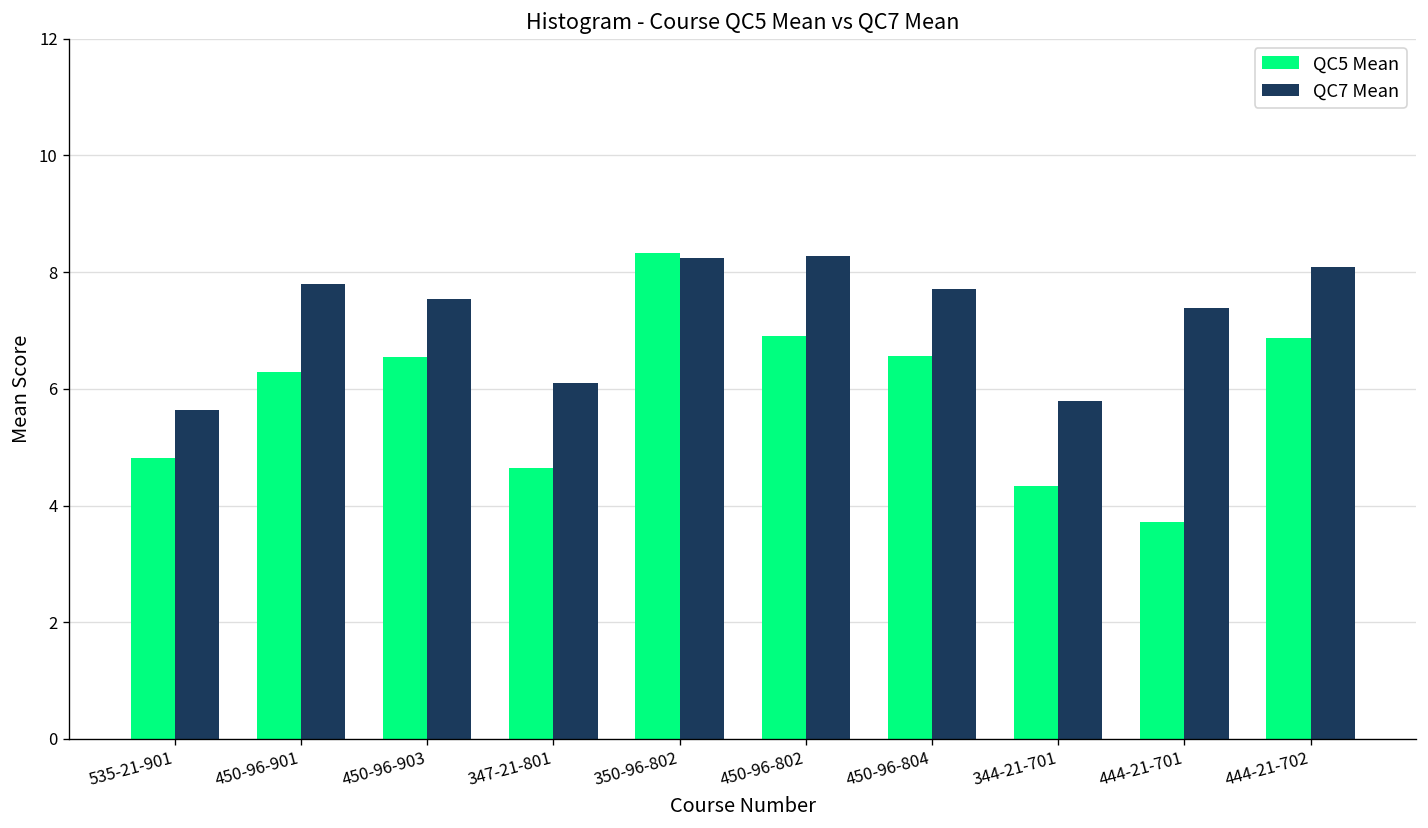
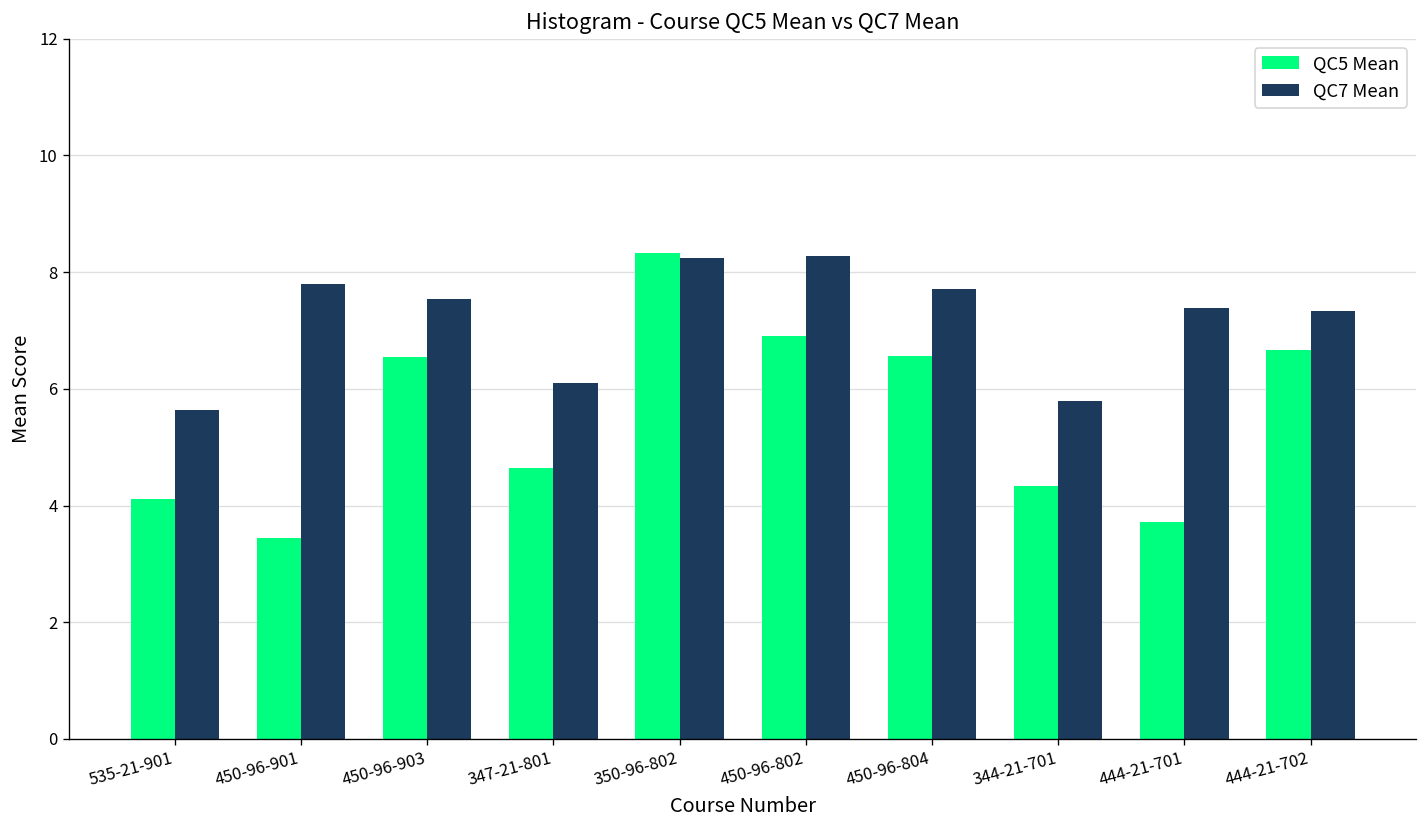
QC5 Mean, 535-21-901: 4.8 -> 4.1
QC5 Mean, 450-96-901: 6.3 -> 3.5
QC5 Mean, 444-21-702: 6.9 -> 6.7
QC7 Mean, 444-21-702: 8.1 -> 7.3
